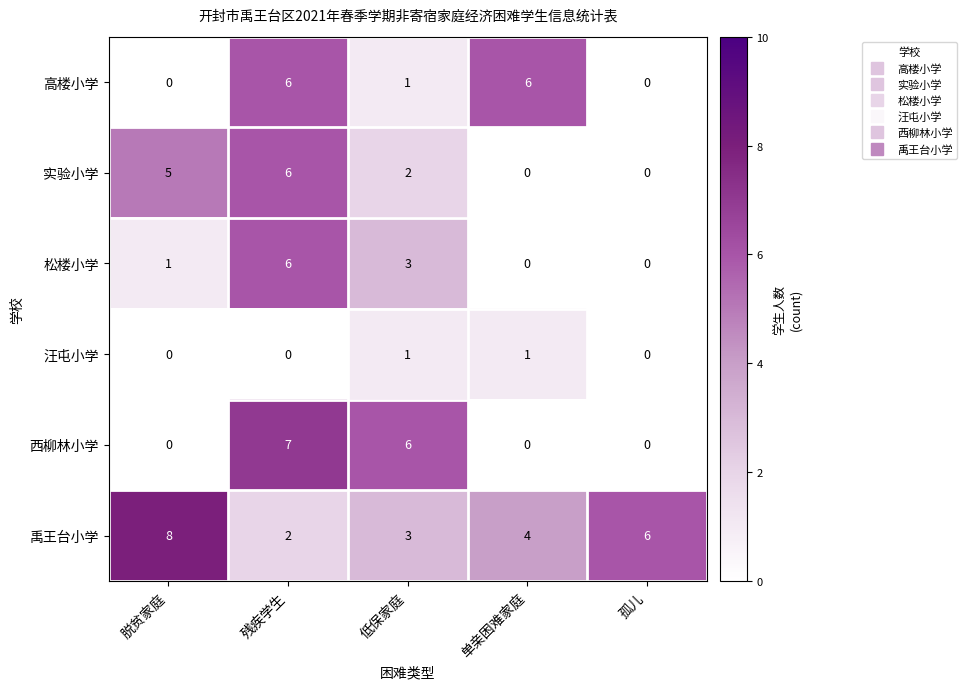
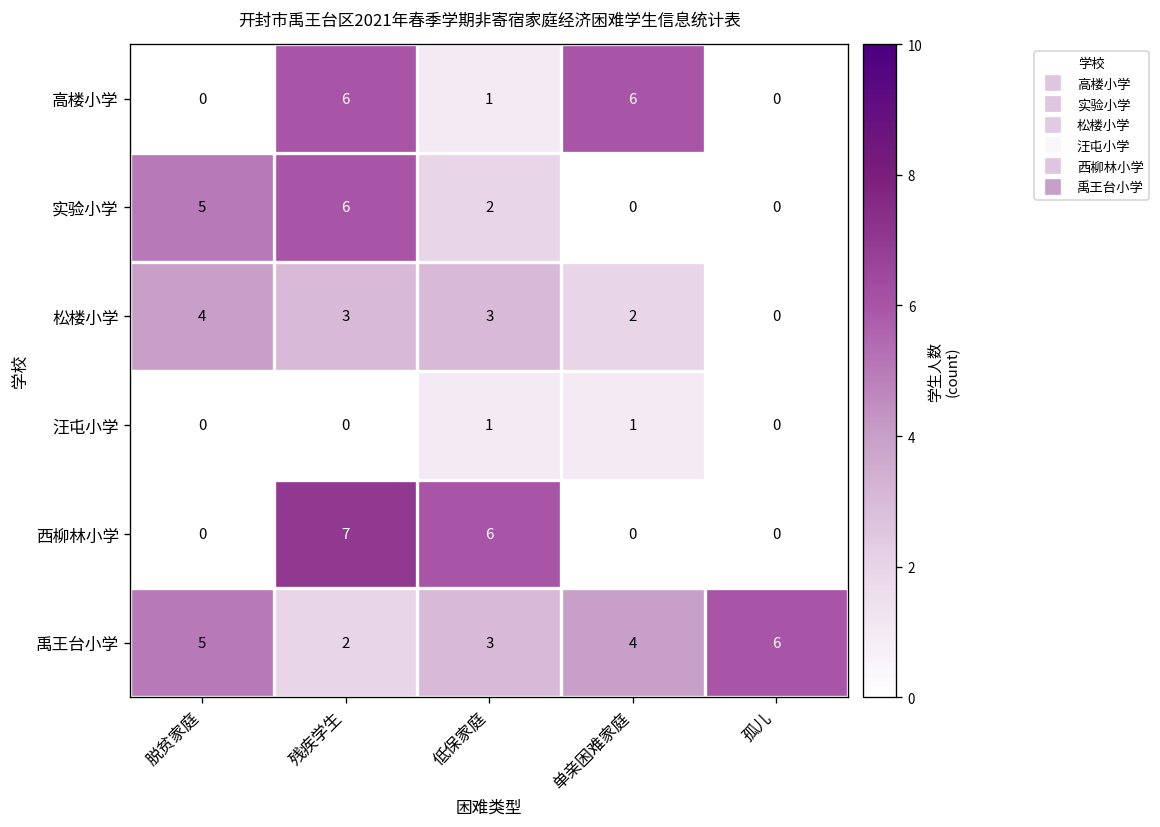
松楼小学, 脱贫家庭: 1 -> 4
松楼小学, 残疾学生: 6 -> 3
松楼小学, 单亲困难家庭: 0 -> 2
禹王台小学, 脱贫家庭: 8 -> 5
